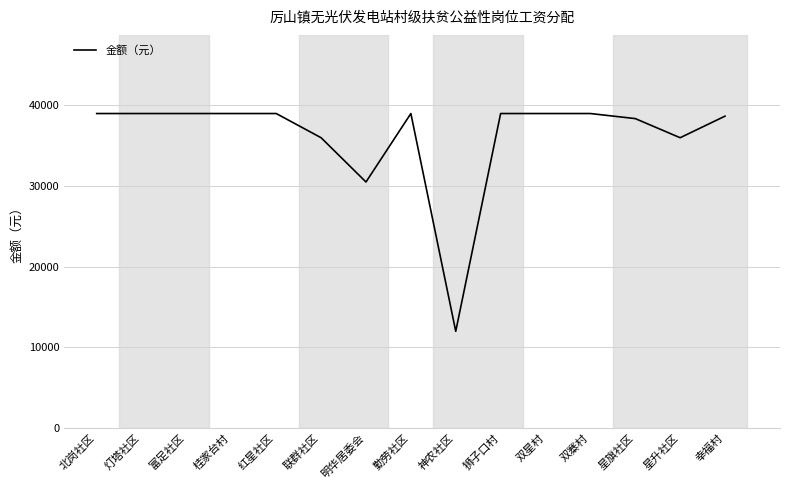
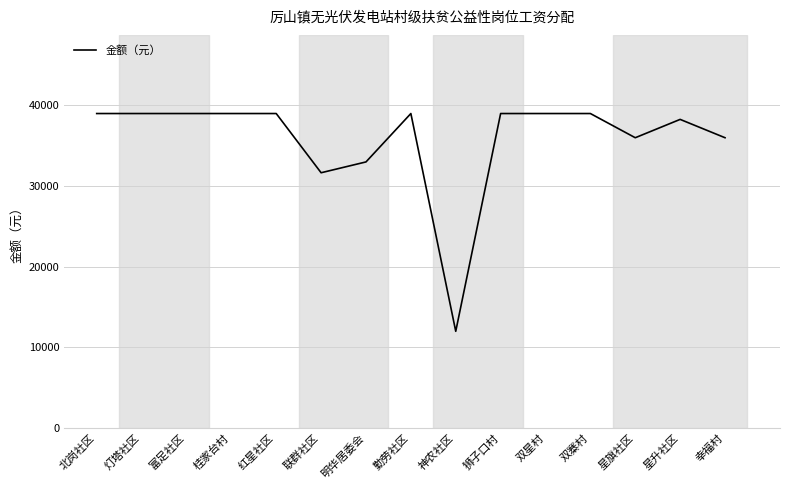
联群社区: 36000 -> 32000
明华居委会: 31000 -> 33000
星旗社区: 38000 -> 36000
星升社区: 36000 -> 38000
幸福村: 39000 -> 36000
